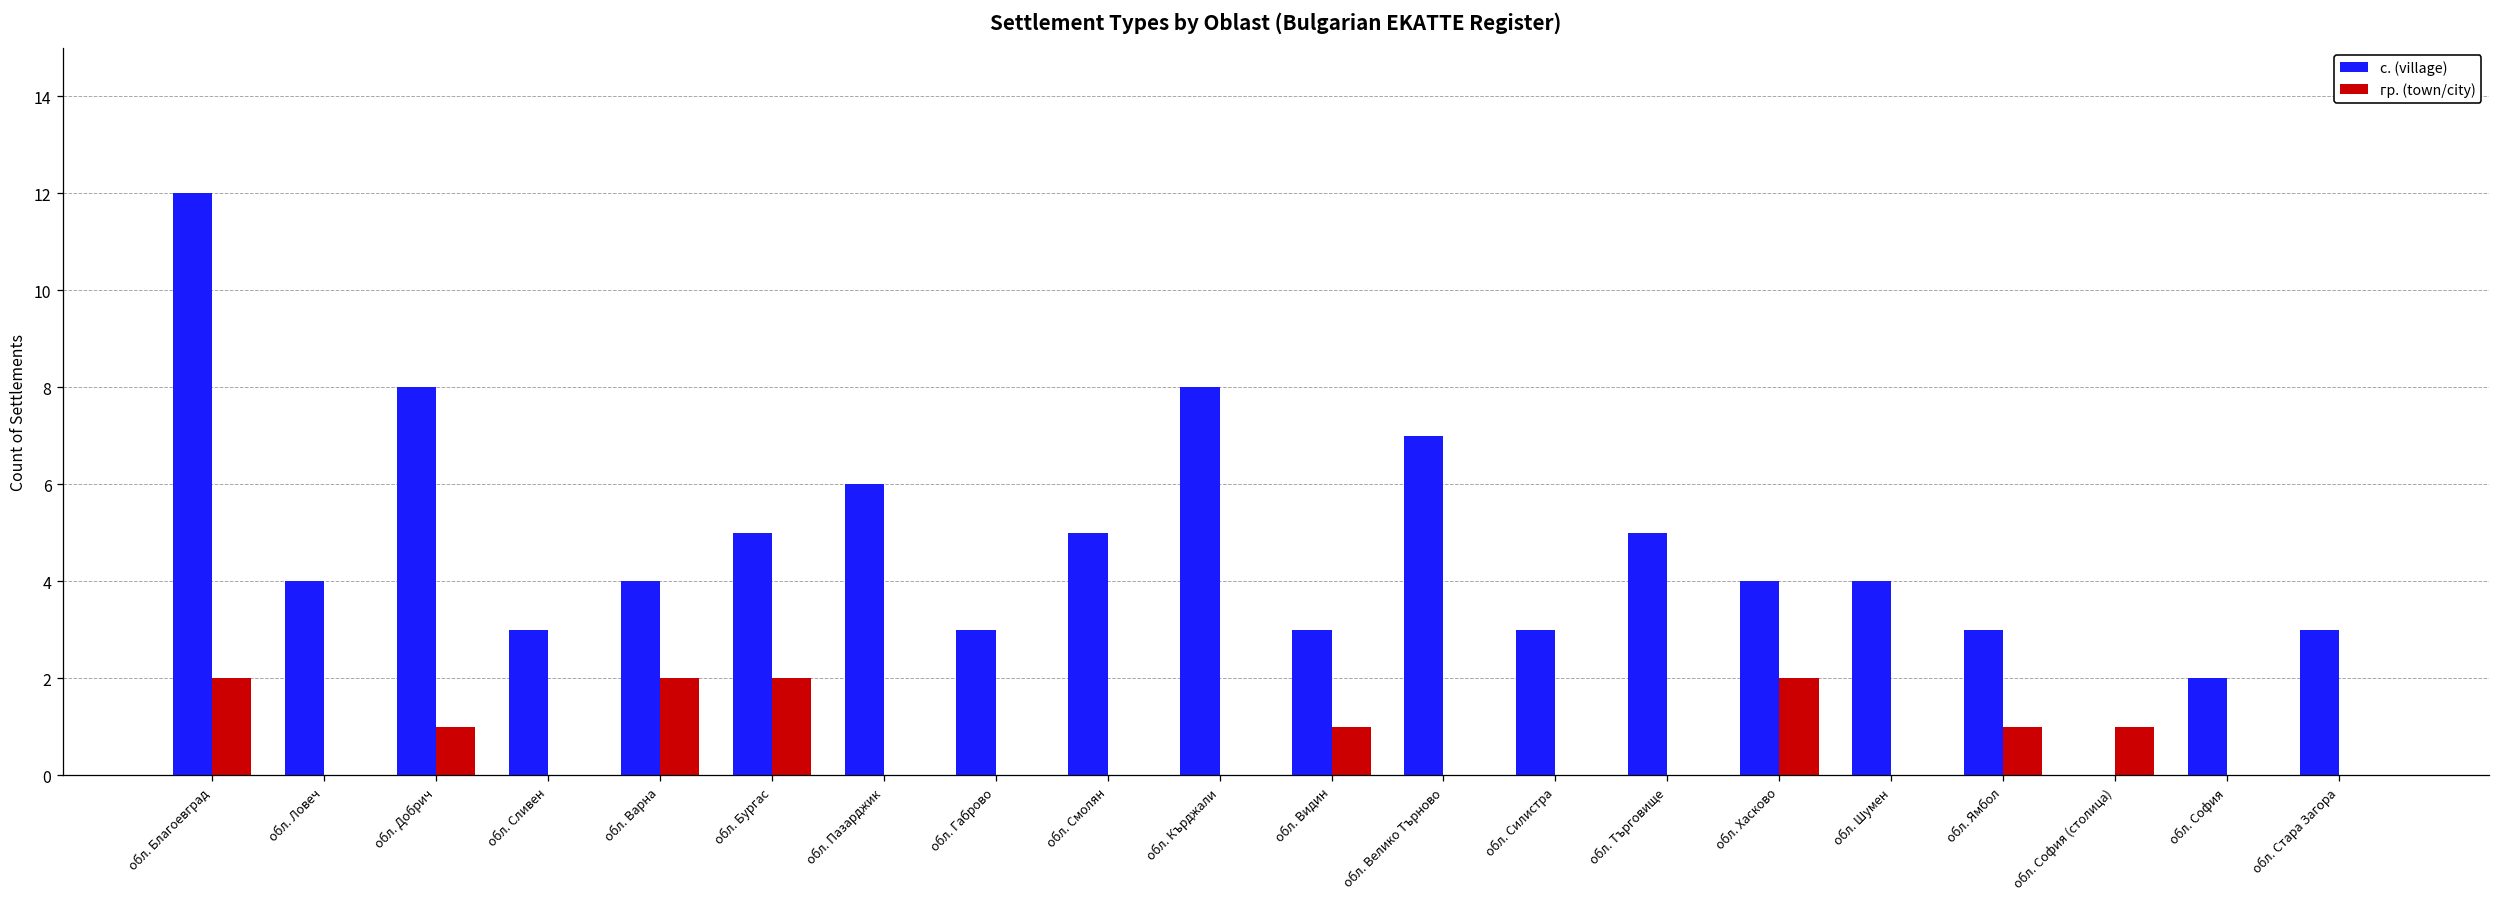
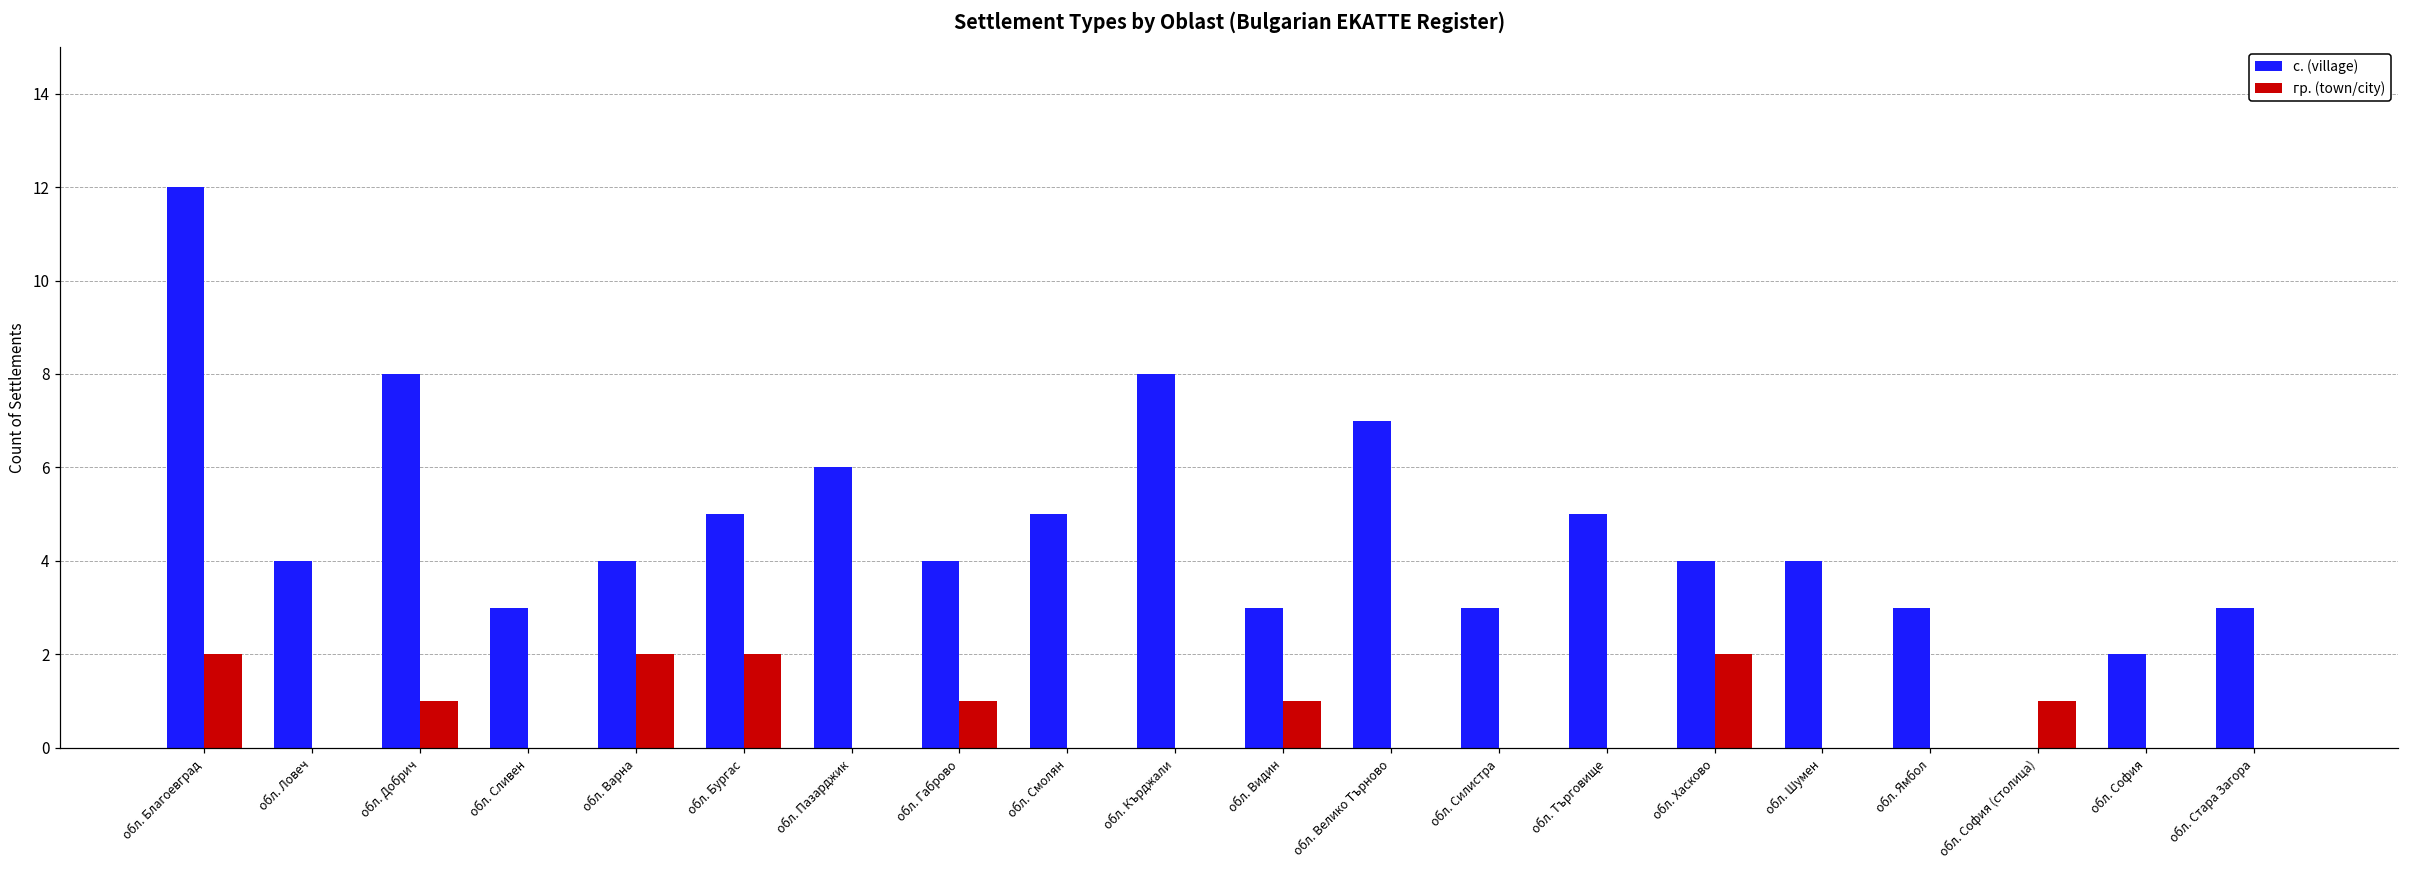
с. (village), обл. Габрово: 3 -> 4
гр. (town/city), обл. Габрово: 0 -> 1
гр. (town/city), обл. Ямбол: 1 -> 0
